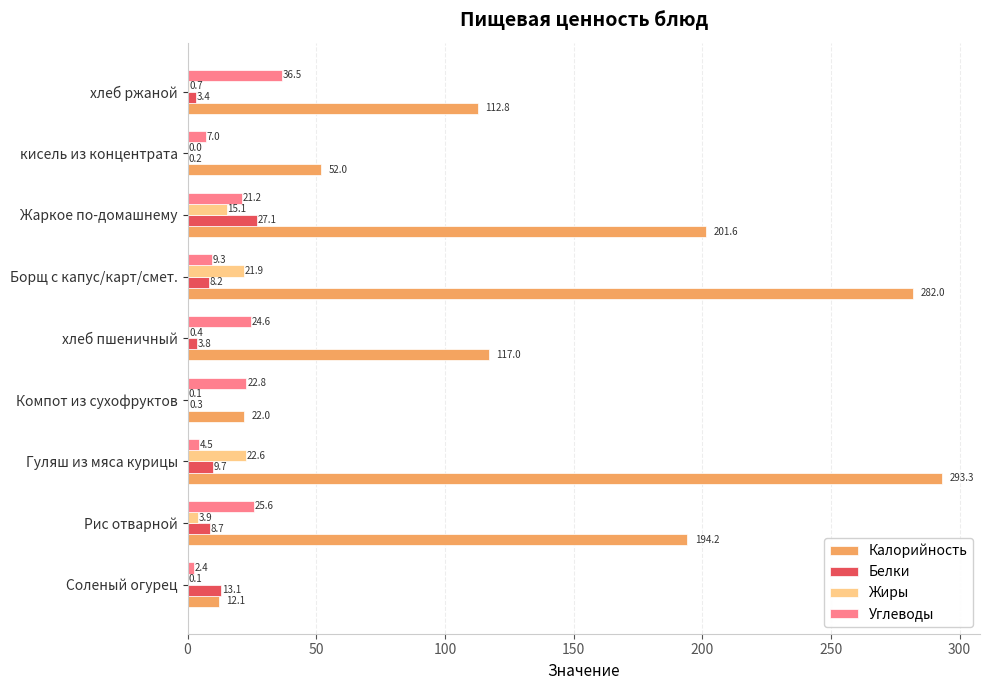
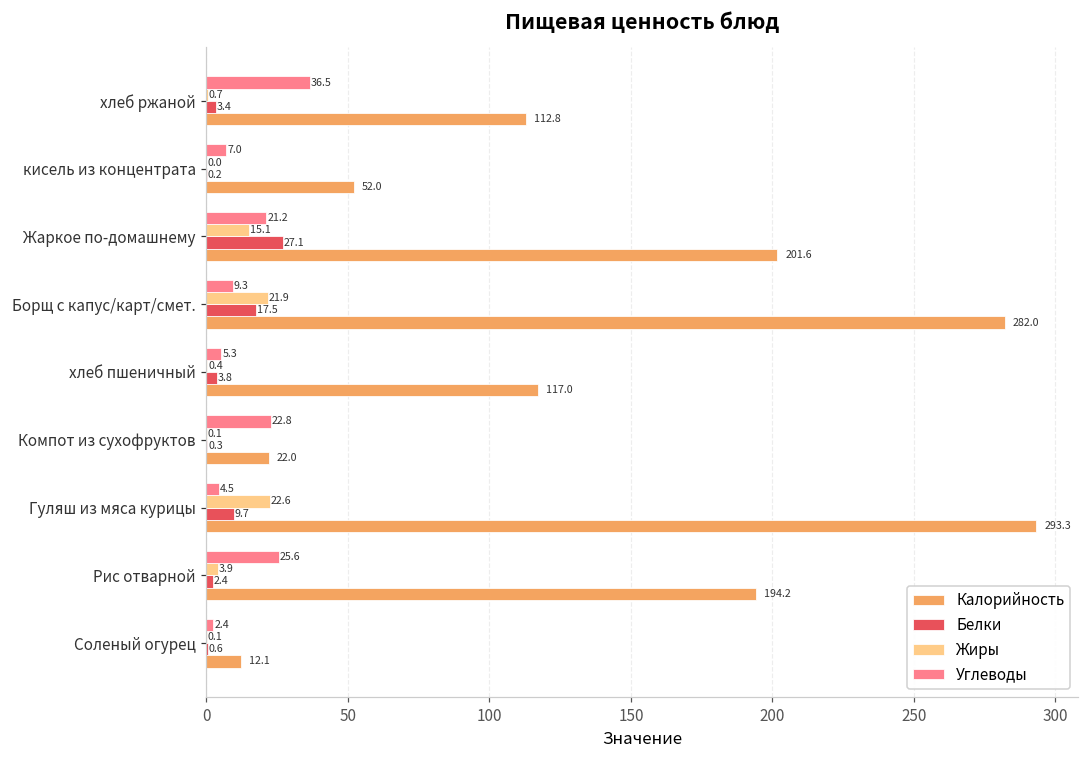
Белки, Борщ с капус/карт/смет.: 8.2 -> 17.5
Углеводы, хлеб пшеничный: 24.6 -> 5.3
Белки, Рис отварной: 8.7 -> 2.4
Белки, Соленый огурец: 13.1 -> 0.6
